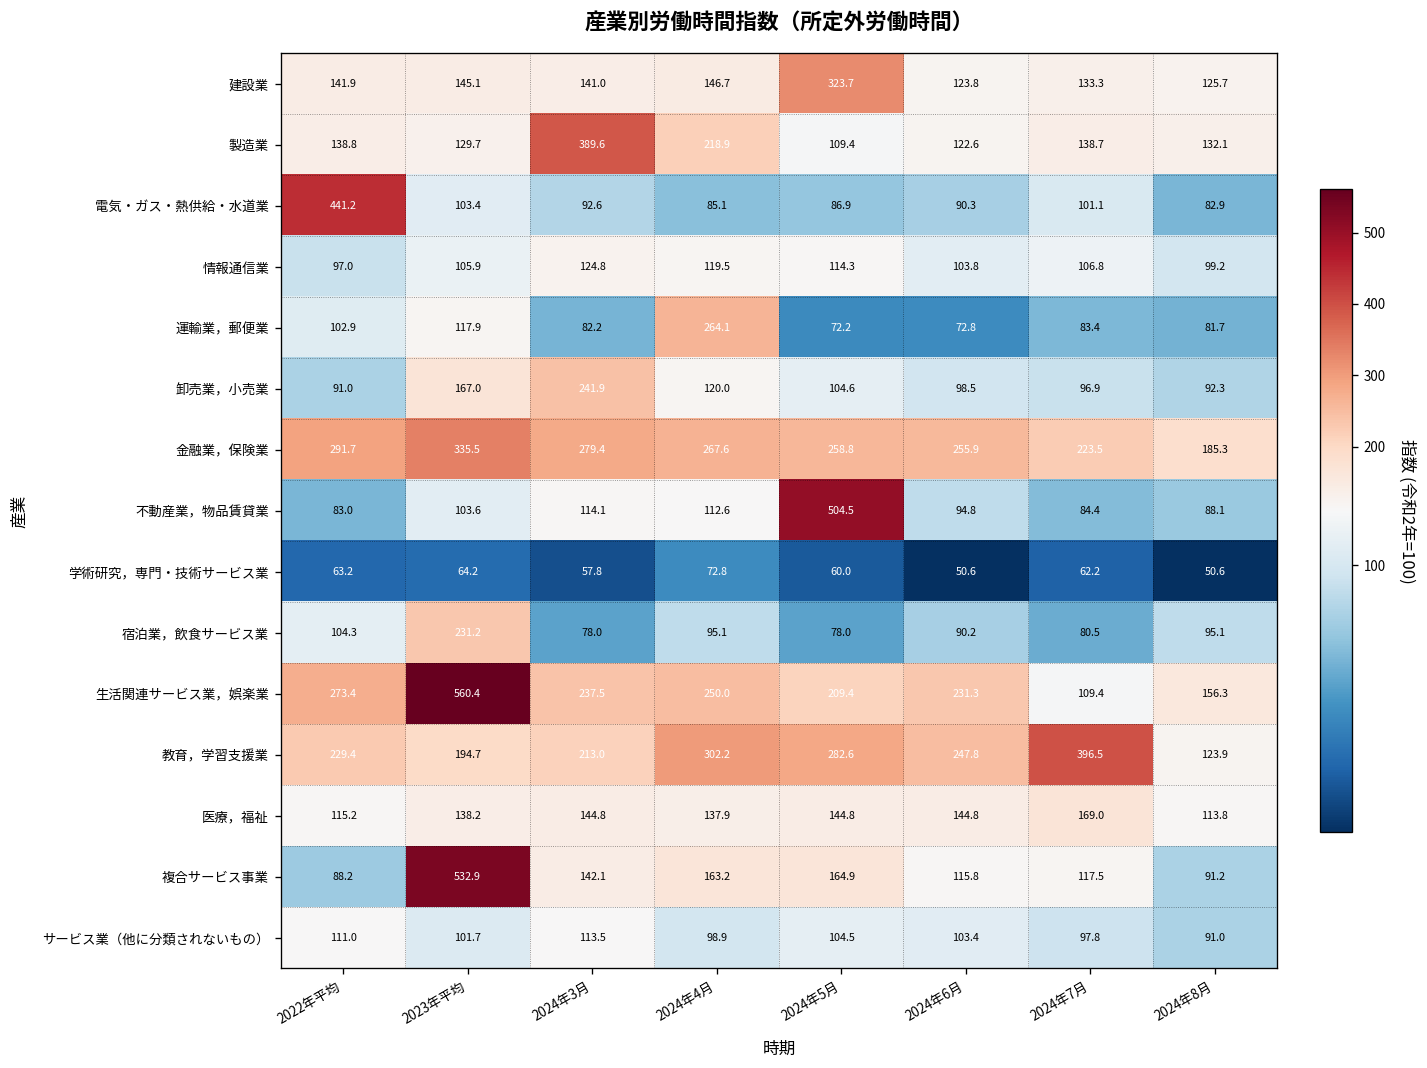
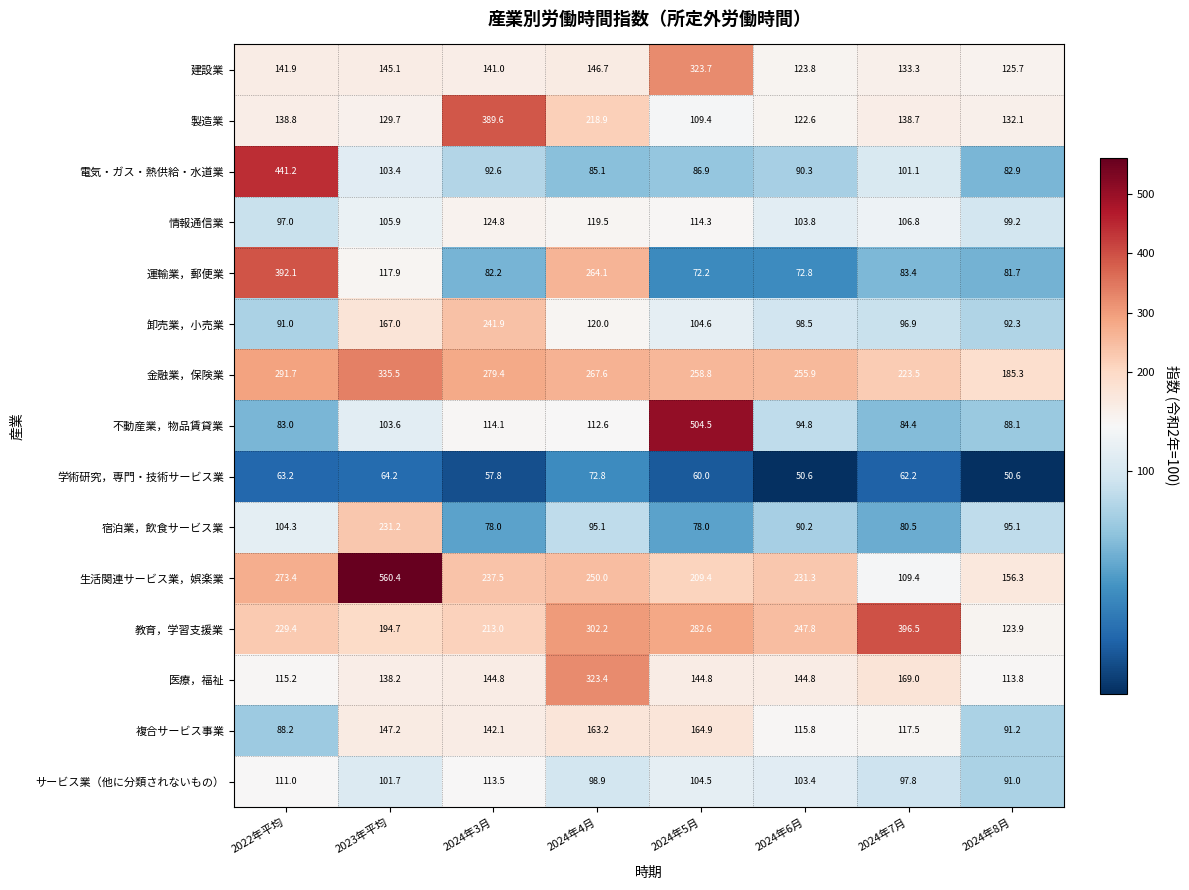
運輸業，郵便業, 2022年平均: 102.9 -> 392.1
医療，福祉, 2024年4月: 137.9 -> 323.4
複合サービス事業, 2023年平均: 532.9 -> 147.2
